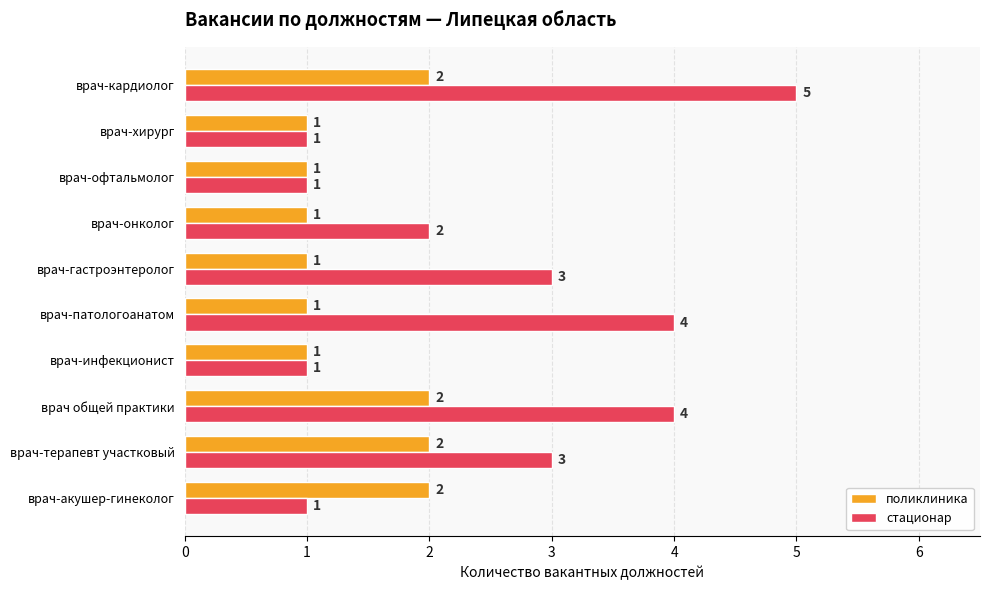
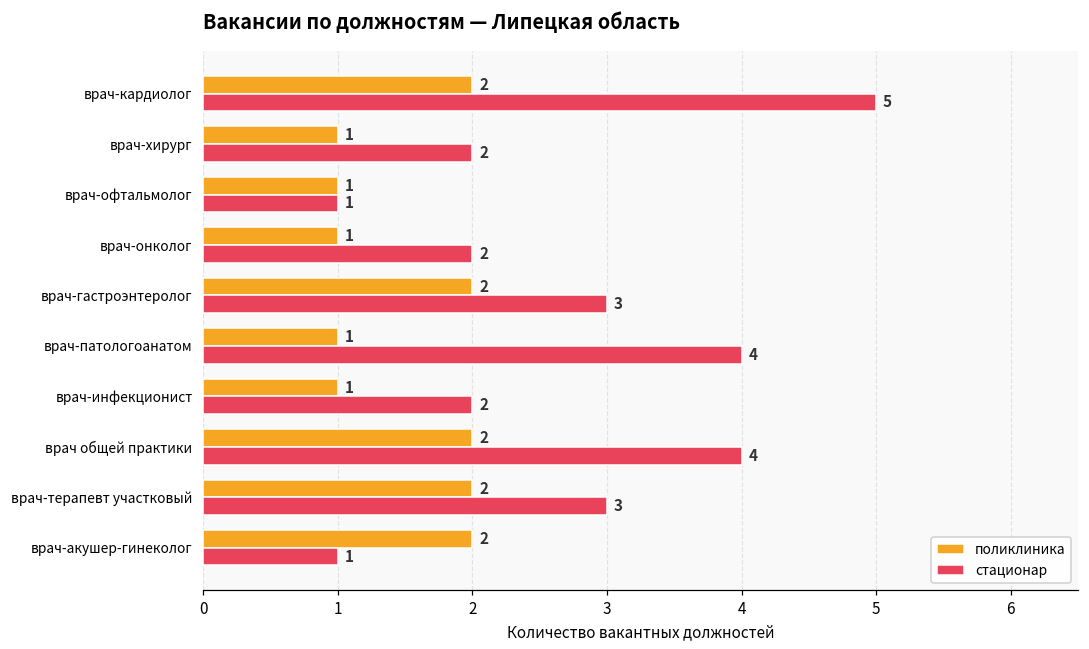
стационар, врач-хирург: 1 -> 2
поликлиника, врач-гастроэнтеролог: 1 -> 2
стационар, врач-инфекционист: 1 -> 2
